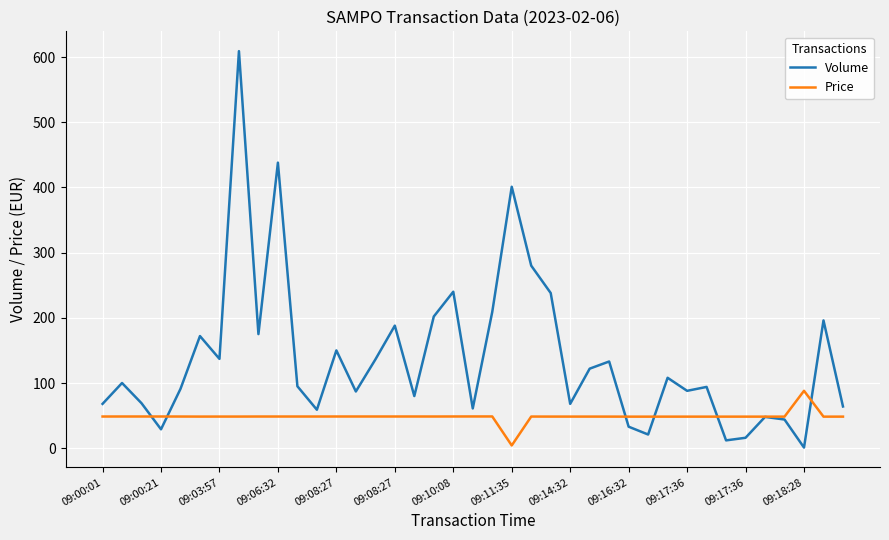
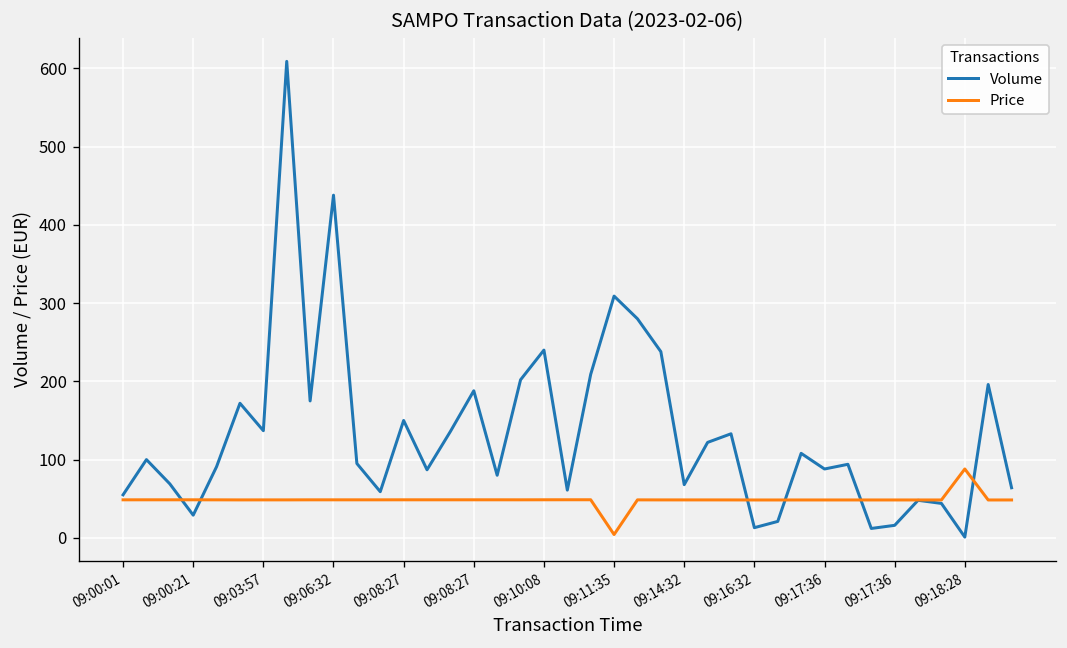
Volume, 09:00:01: 70 -> 60
Volume, 09:11:35: 400 -> 310
Volume, 09:16:32: 30 -> 10
